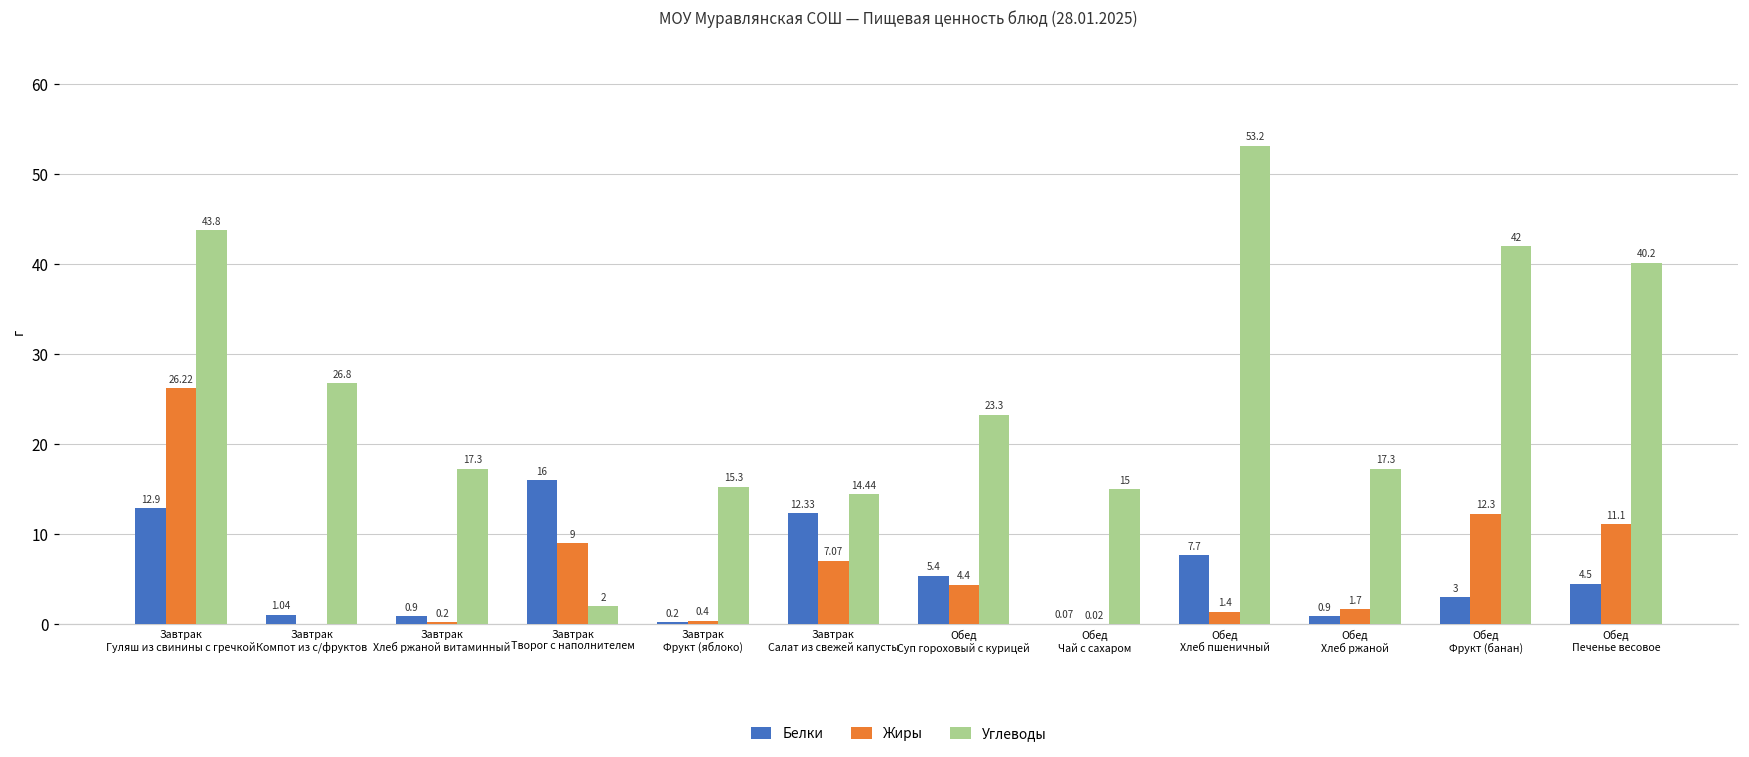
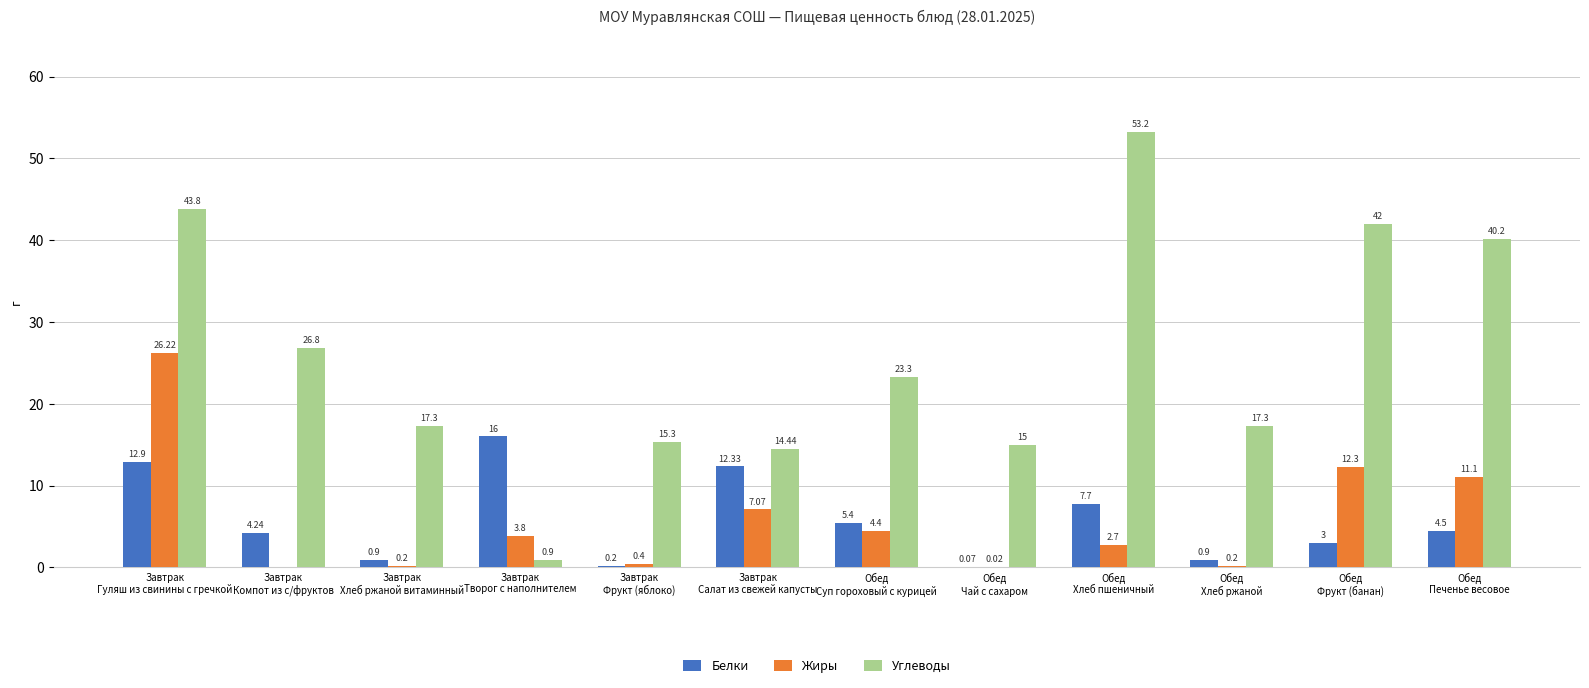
Белки, Завтрак Компот из с/фруктов: 1.04 -> 4.24
Жиры, Завтрак Творог с наполнителем: 9 -> 3.8
Углеводы, Завтрак Творог с наполнителем: 2 -> 0.9
Жиры, Обед Хлеб пшеничный: 1.4 -> 2.7
Жиры, Обед Хлеб ржаной: 1.7 -> 0.2
